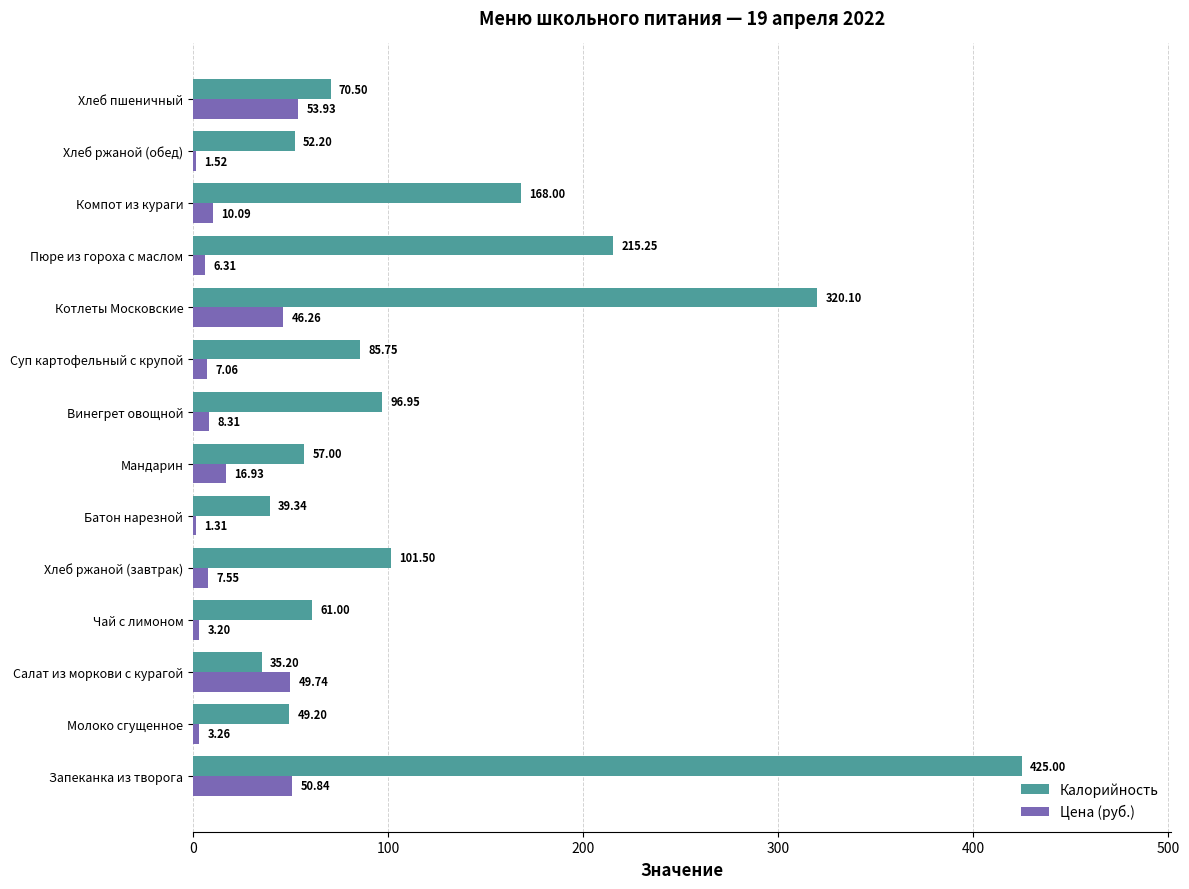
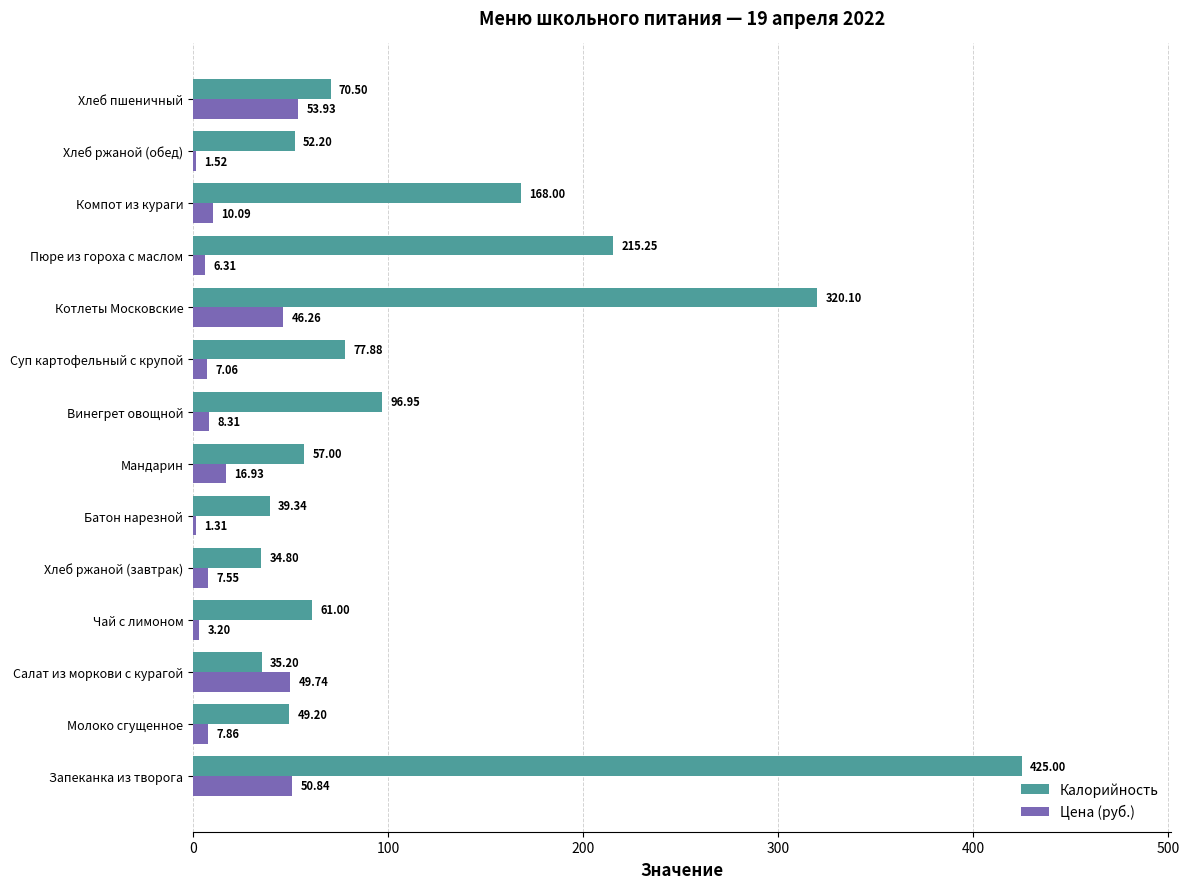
Калорийность, Суп картофельный с крупой: 85.75 -> 77.88
Калорийность, Хлеб ржаной (завтрак): 101.50 -> 34.80
Цена (руб.), Молоко сгущенное: 3.26 -> 7.86
